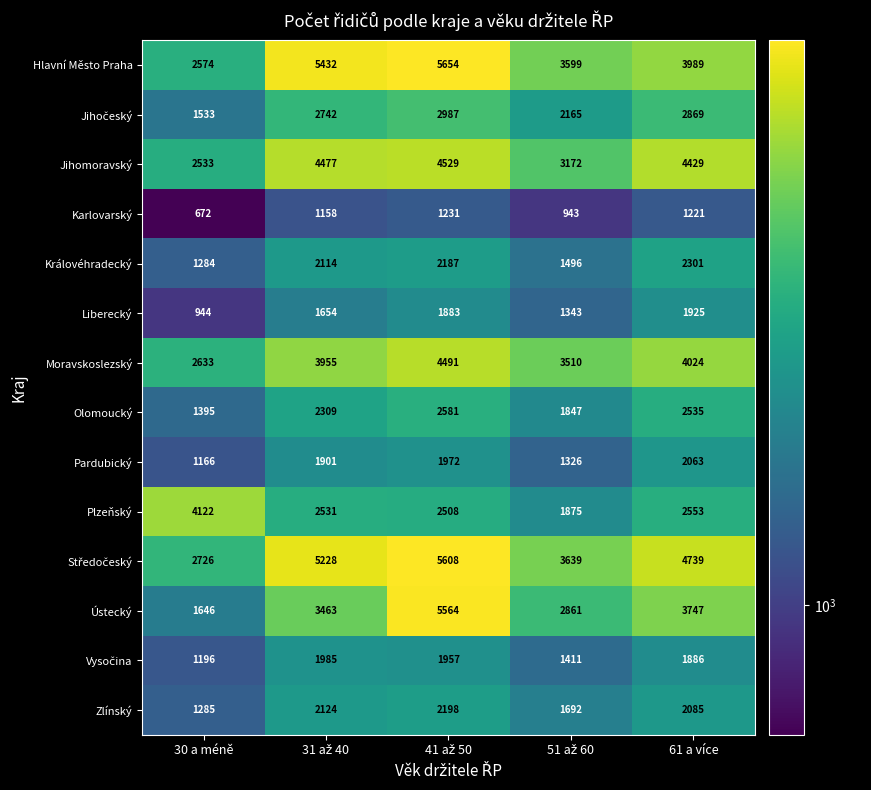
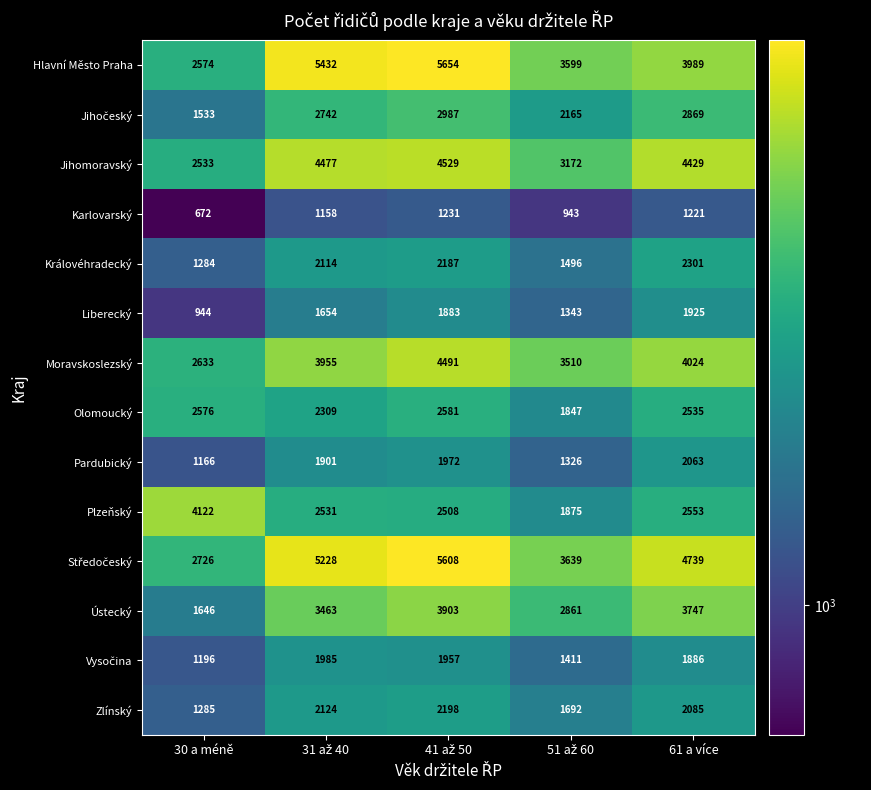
Olomoucký, 30 a méně: 1395 -> 2576
Ústecký, 41 až 50: 5564 -> 3903
